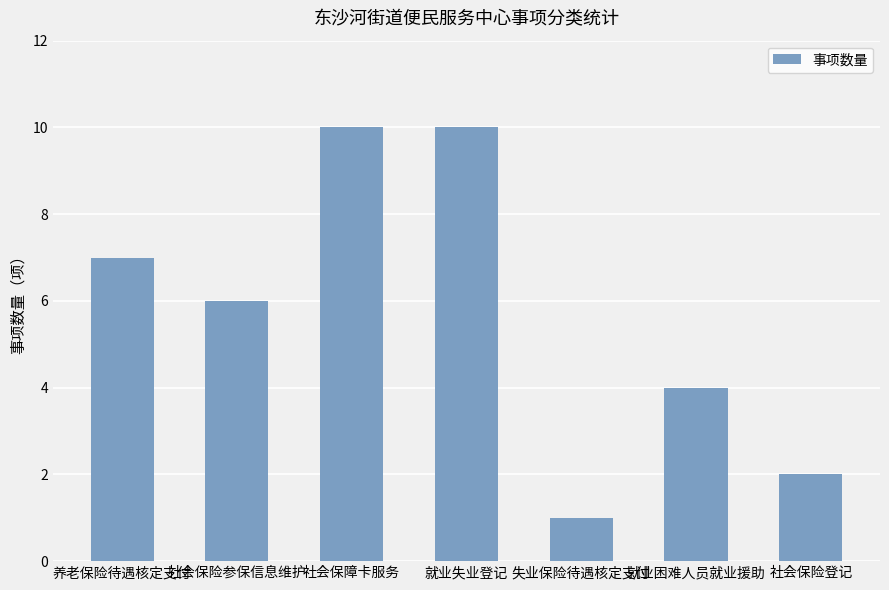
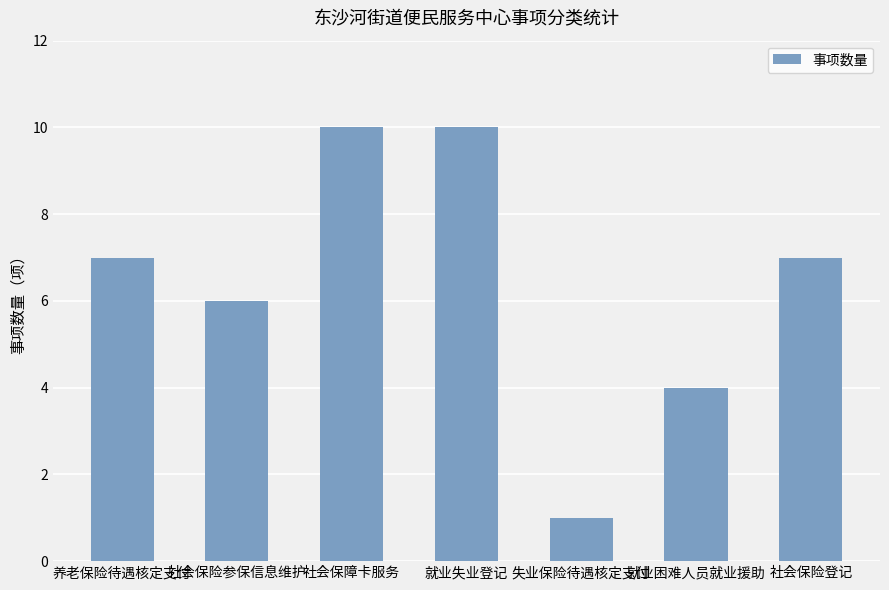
社会保险登记: 2 -> 7
